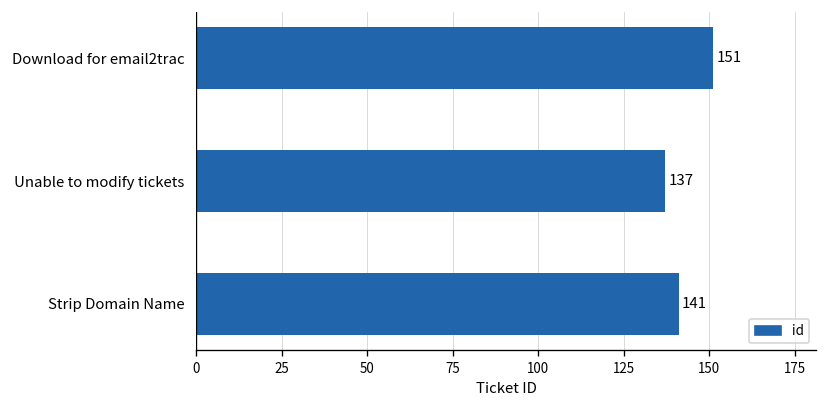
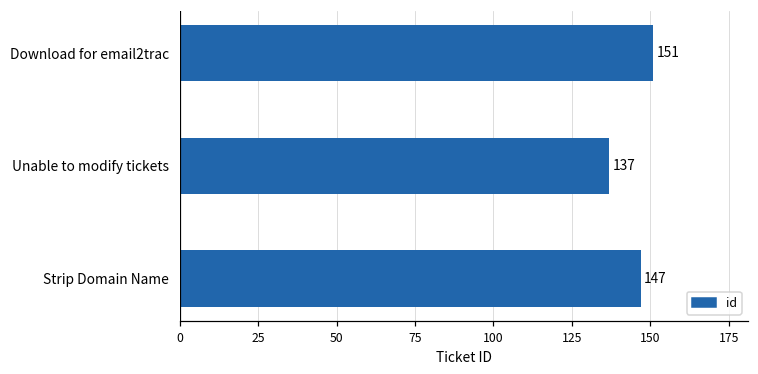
Strip Domain Name: 141 -> 147
